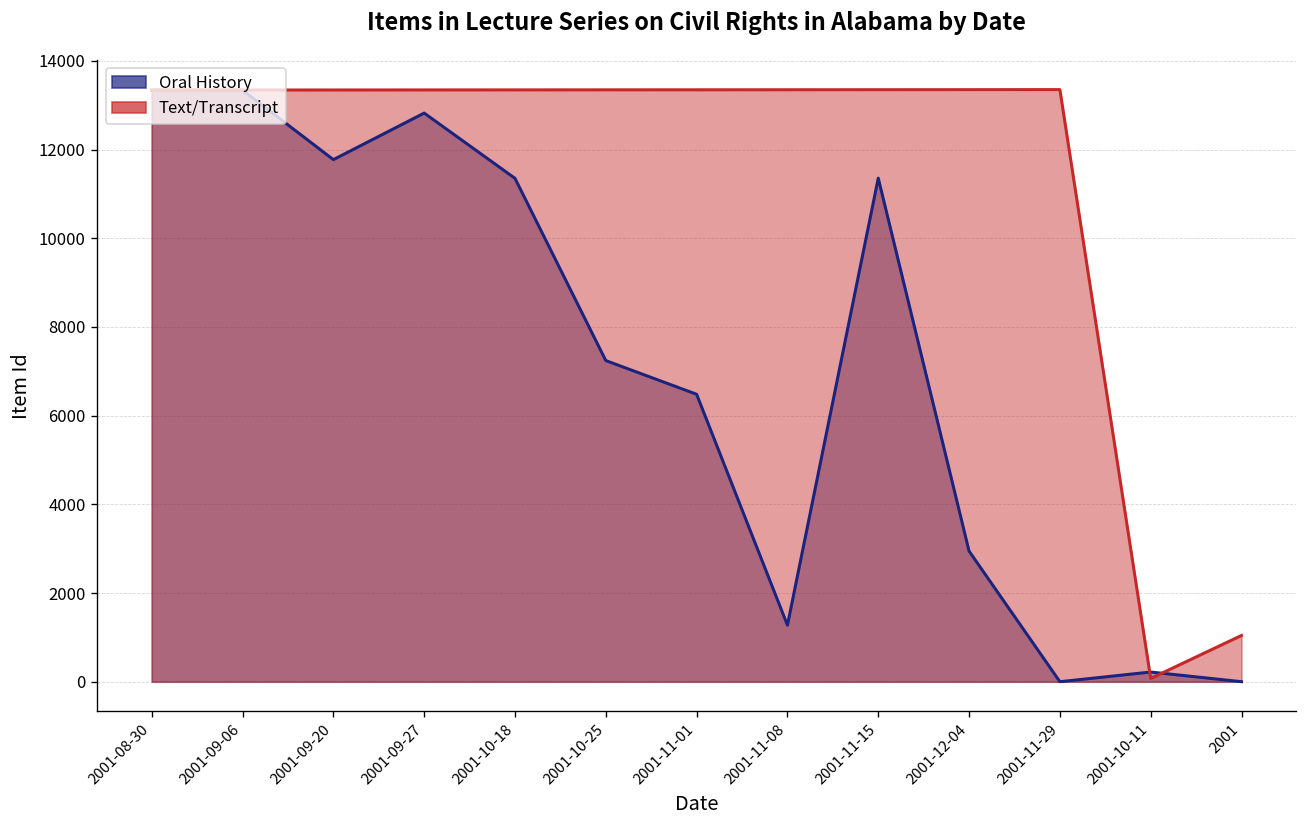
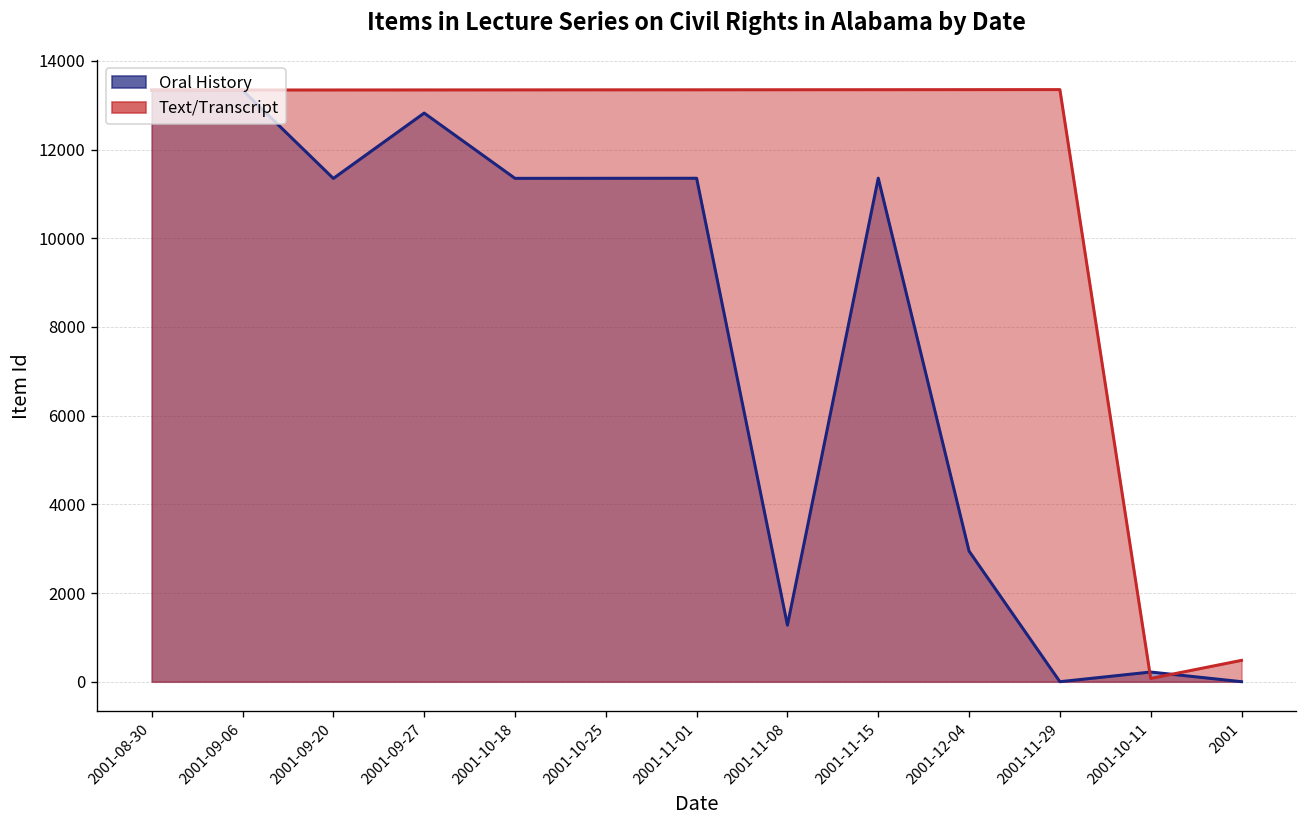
Oral History, 2001-09-20: 11800 -> 11400
Oral History, 2001-10-25: 7200 -> 11400
Oral History, 2001-11-01: 6500 -> 11400
Text/Transcript, 2001: 1000 -> 500
